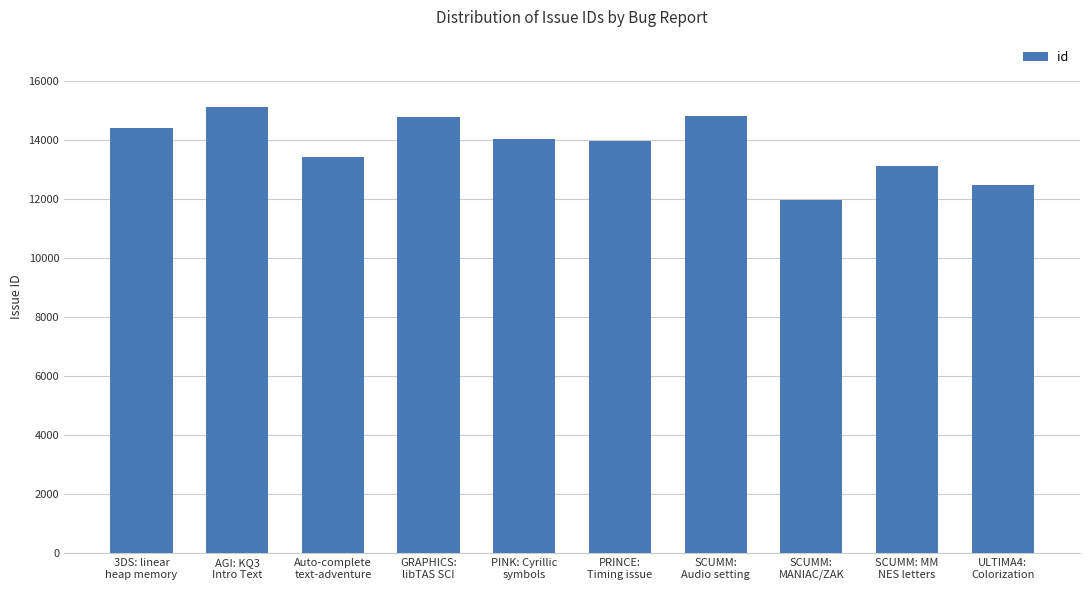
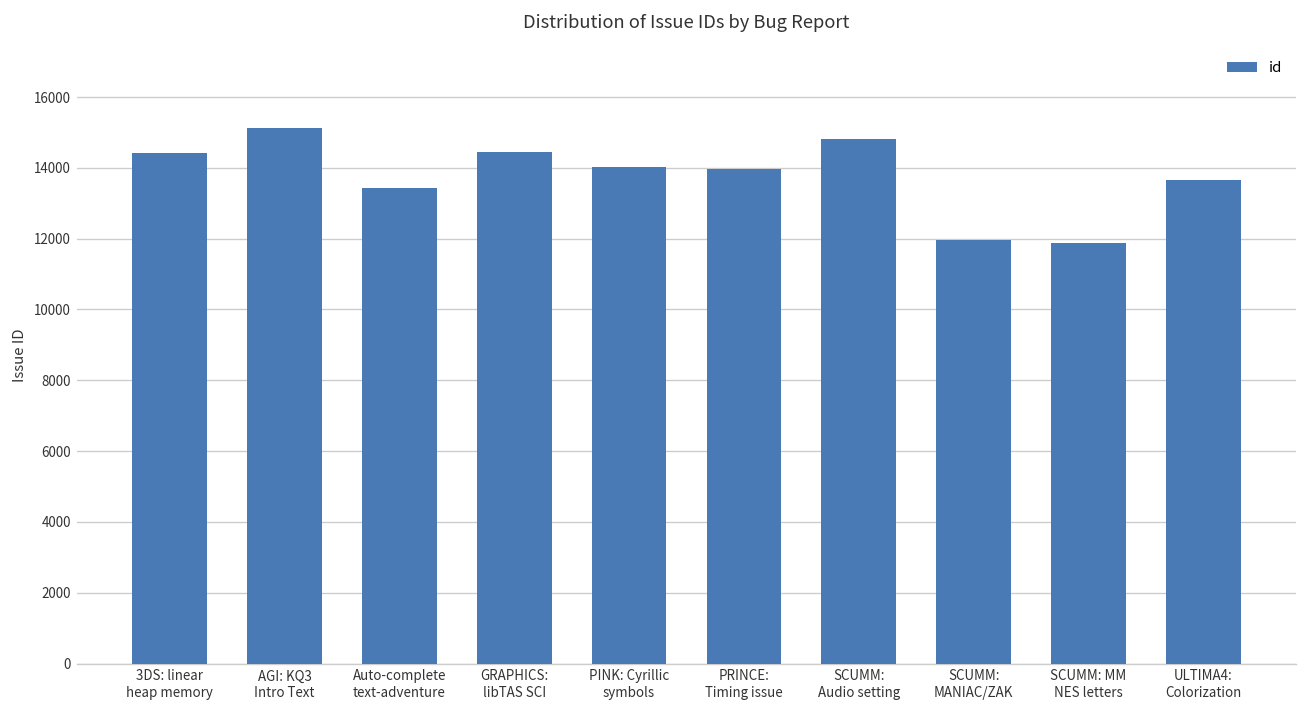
GRAPHICS: libTAS SCI: 14800 -> 14400
SCUMM: MM NES letters: 13100 -> 11900
ULTIMA4: Colorization: 12500 -> 13700
